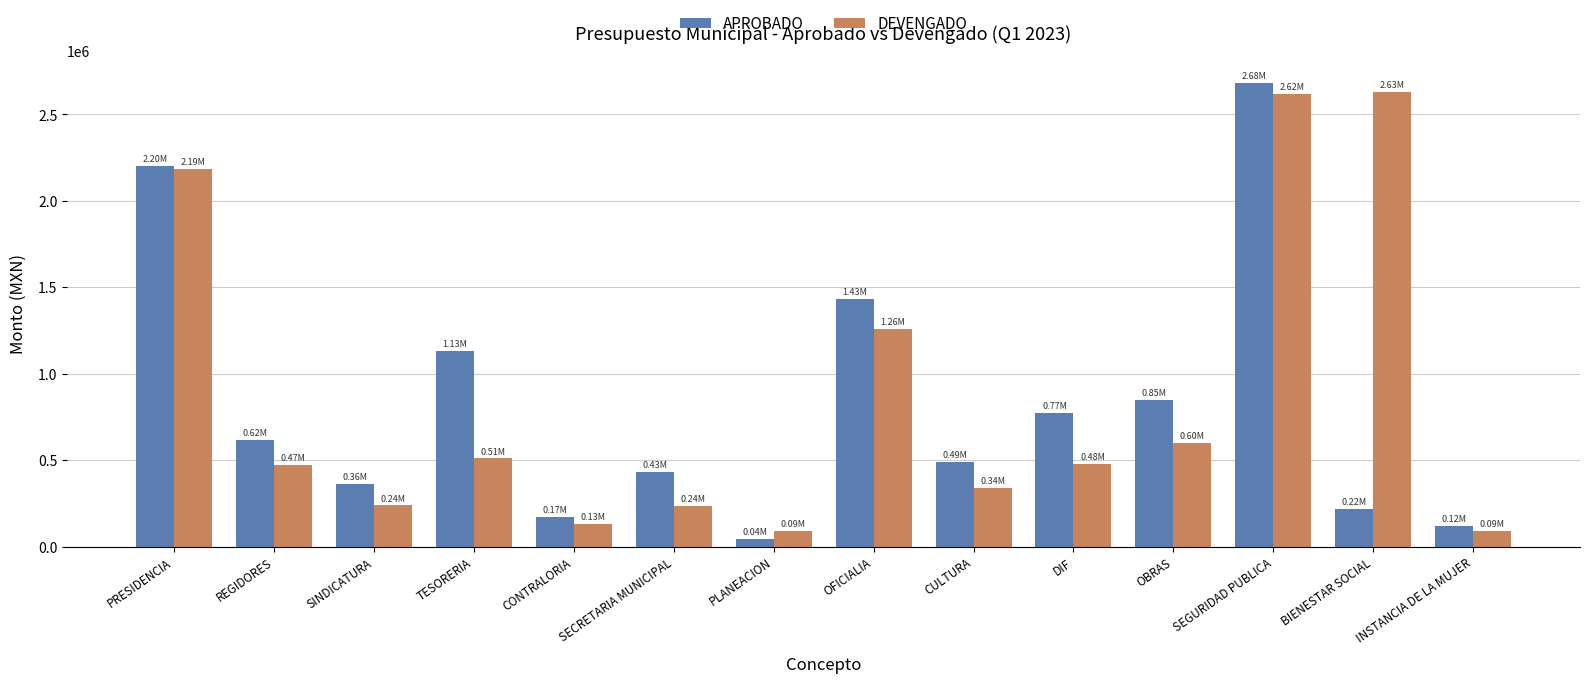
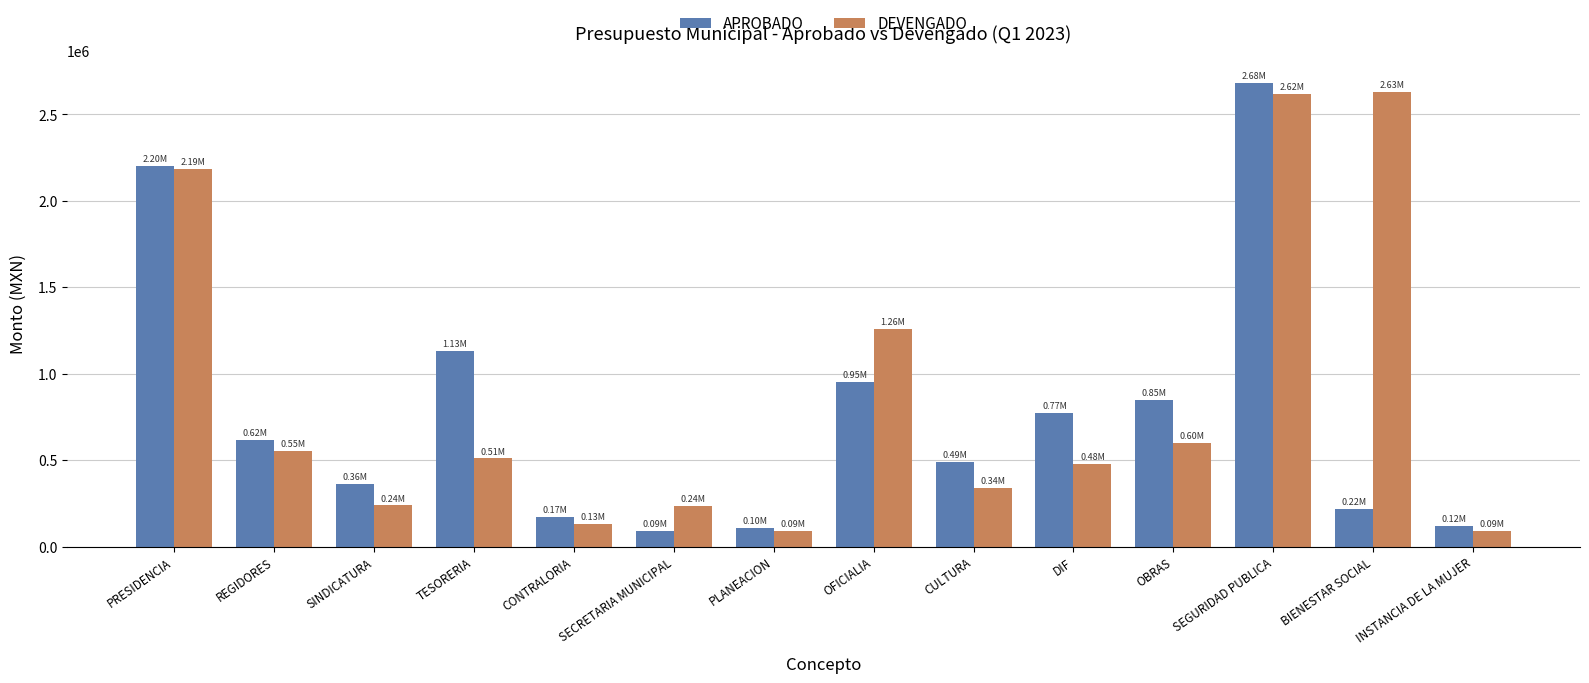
DEVENGADO, REGIDORES: 0.47M -> 0.55M
APROBADO, SECRETARIA MUNICIPAL: 0.43M -> 0.09M
APROBADO, PLANEACION: 0.04M -> 0.10M
APROBADO, OFICIALIA: 1.43M -> 0.95M
